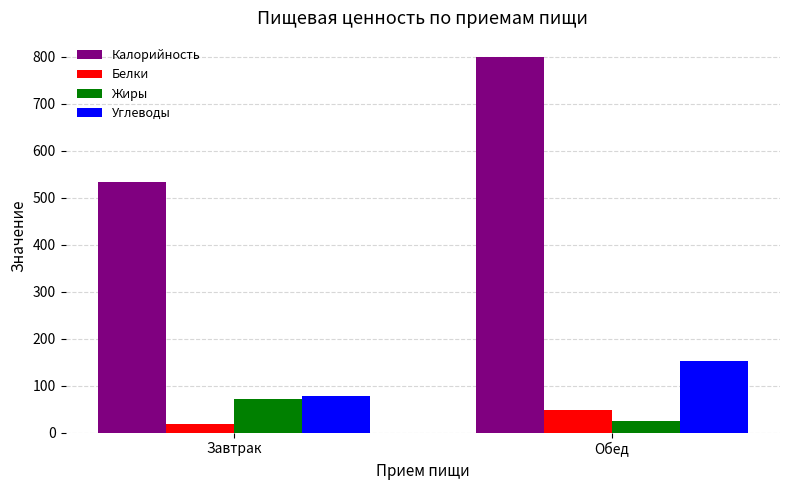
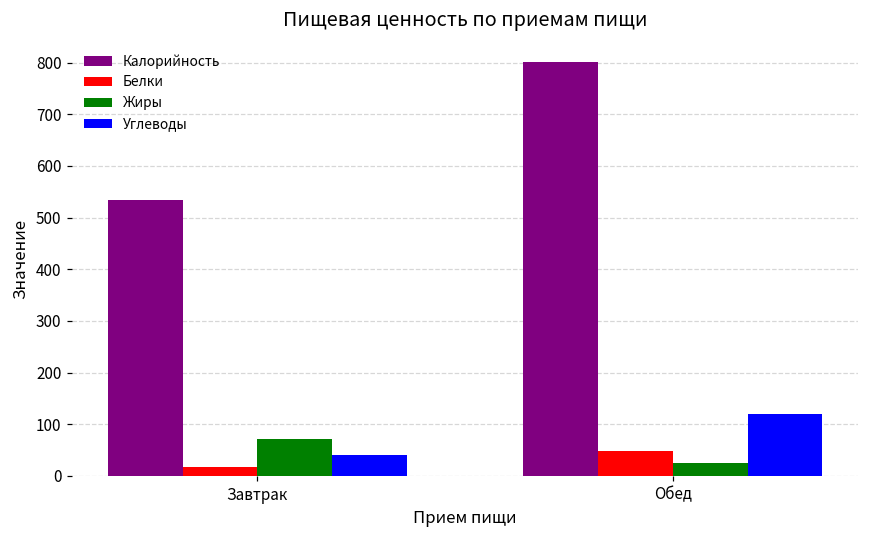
Углеводы, Завтрак: 80 -> 40
Углеводы, Обед: 150 -> 120
